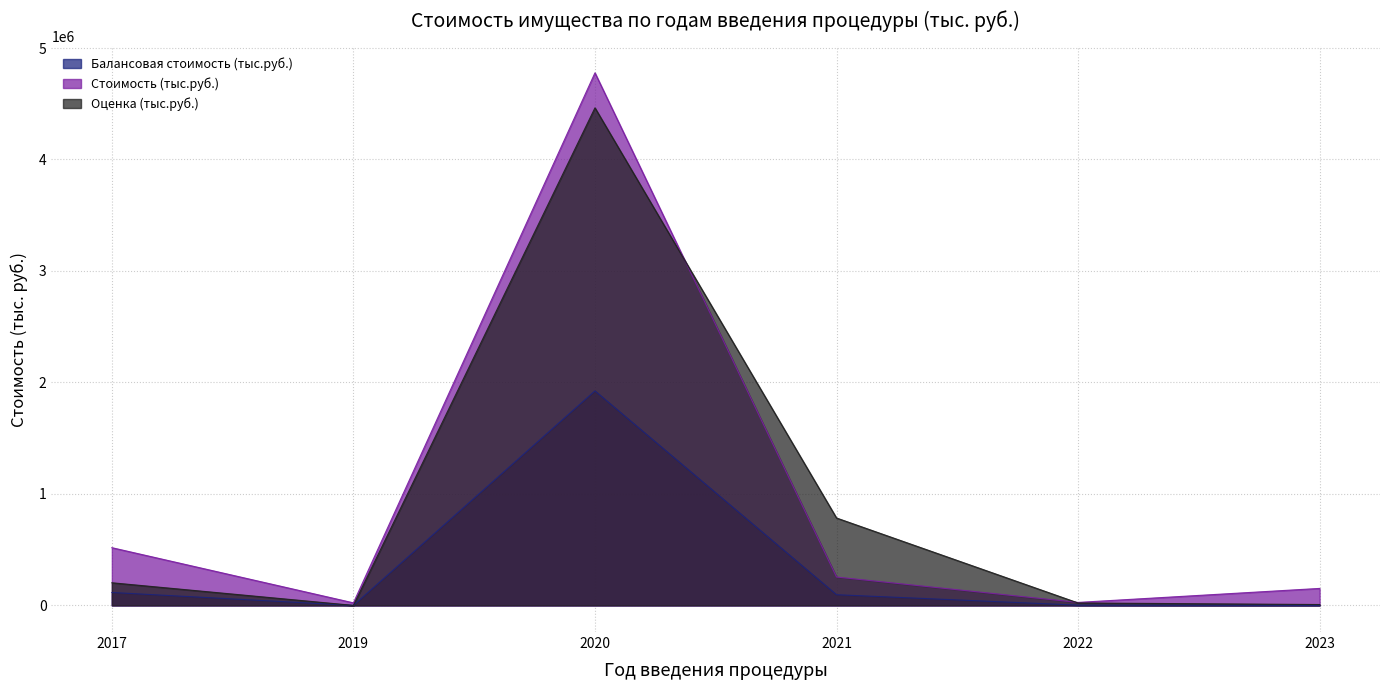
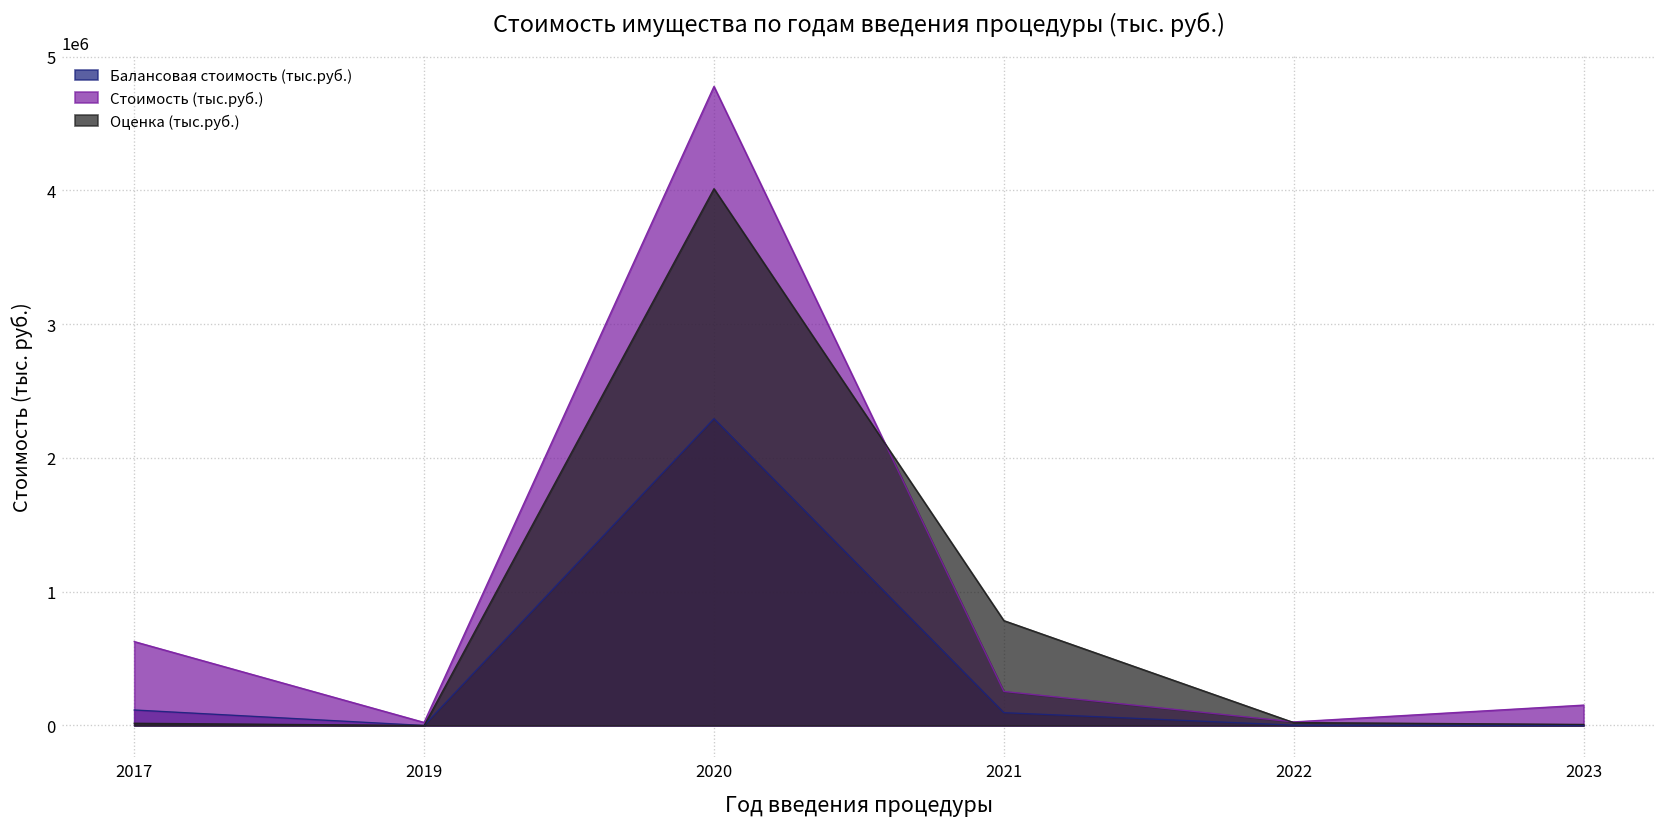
Стоимость (тыс.руб.), 2017: 520000 -> 630000
Оценка (тыс.руб.), 2017: 200000 -> 20000
Балансовая стоимость (тыс.руб.), 2020: 1920000 -> 2290000
Оценка (тыс.руб.), 2020: 4460000 -> 4010000
